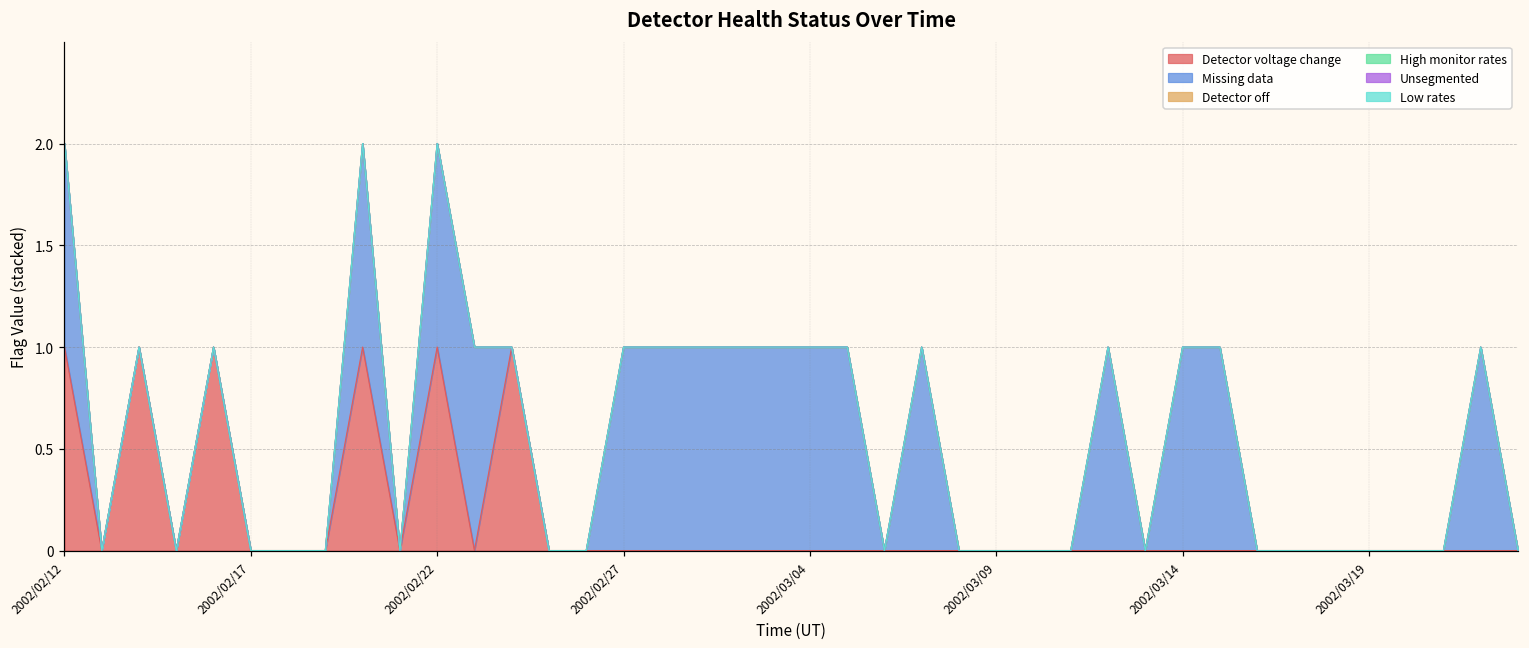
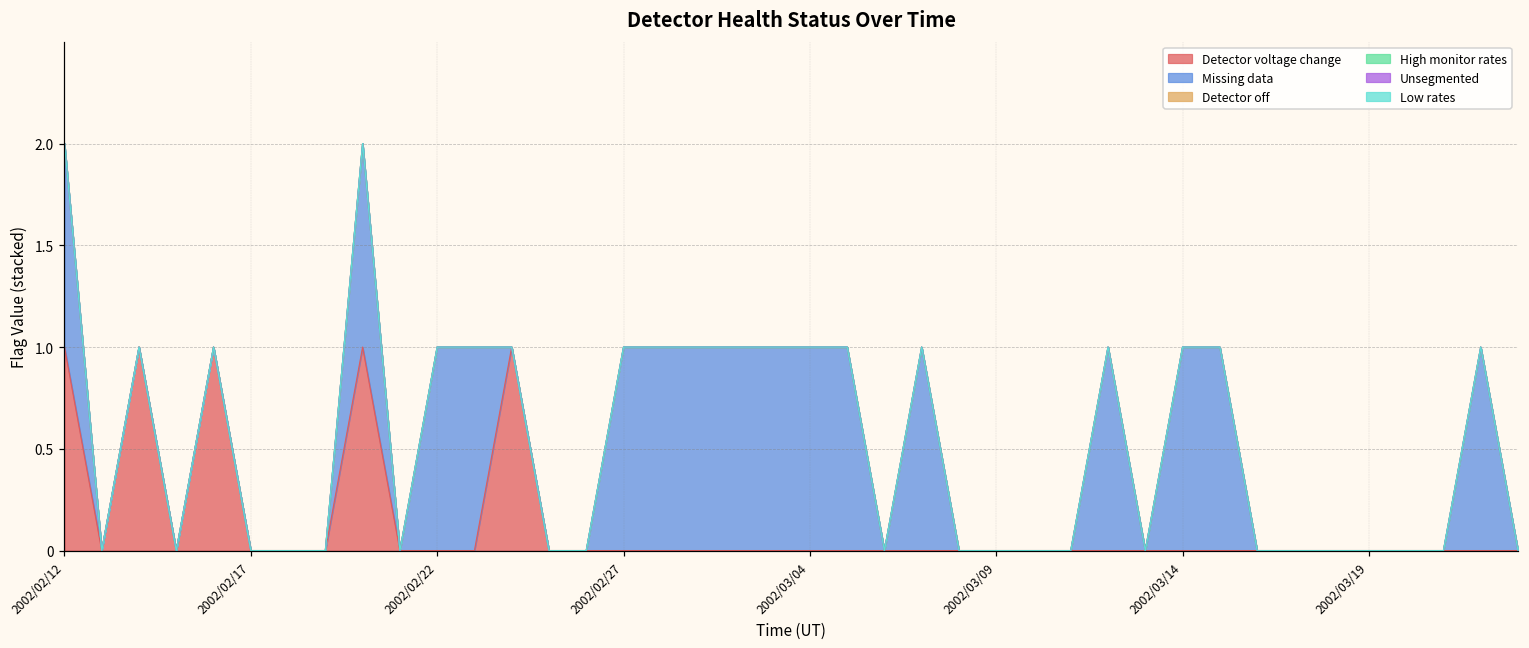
Detector voltage change, 2002/02/22: 1 -> 0
